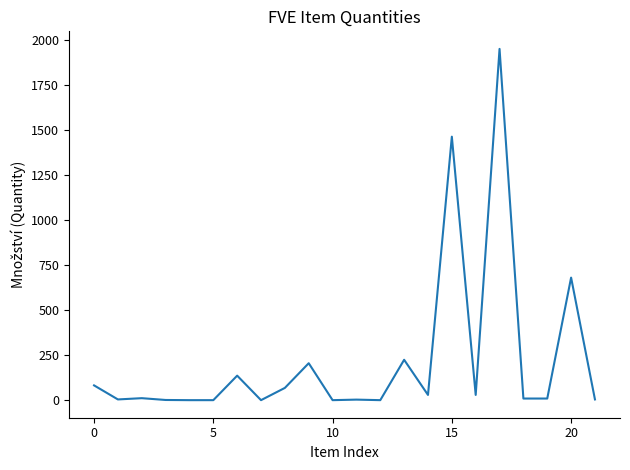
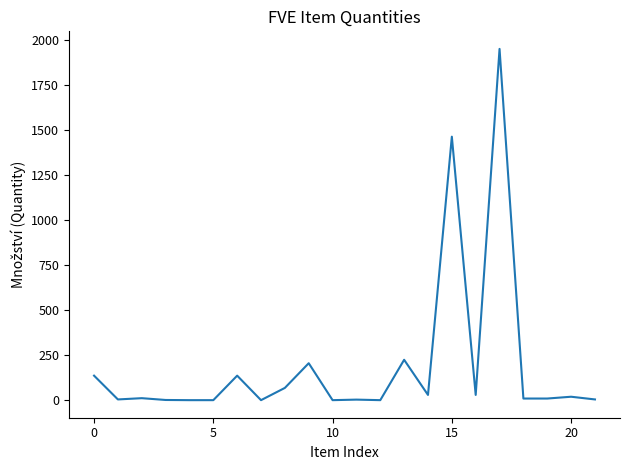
0: 80 -> 140
20: 680 -> 20
